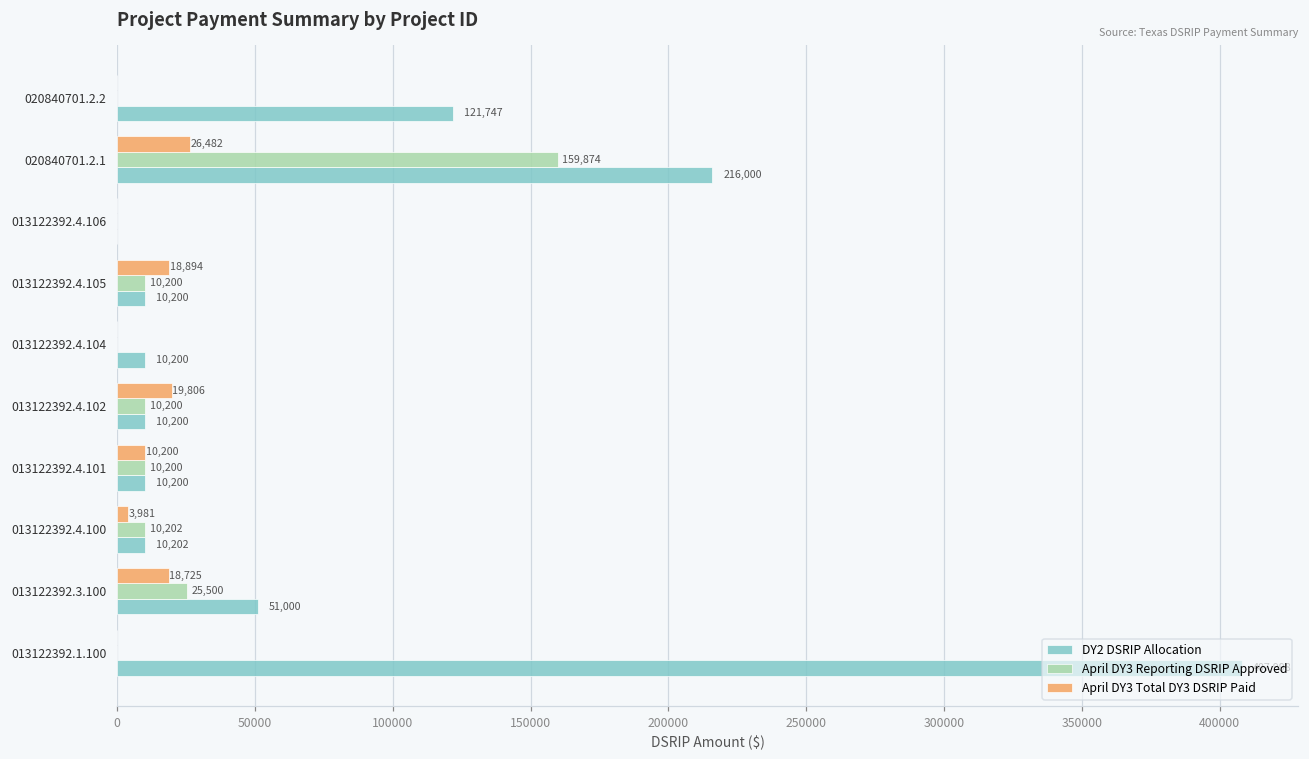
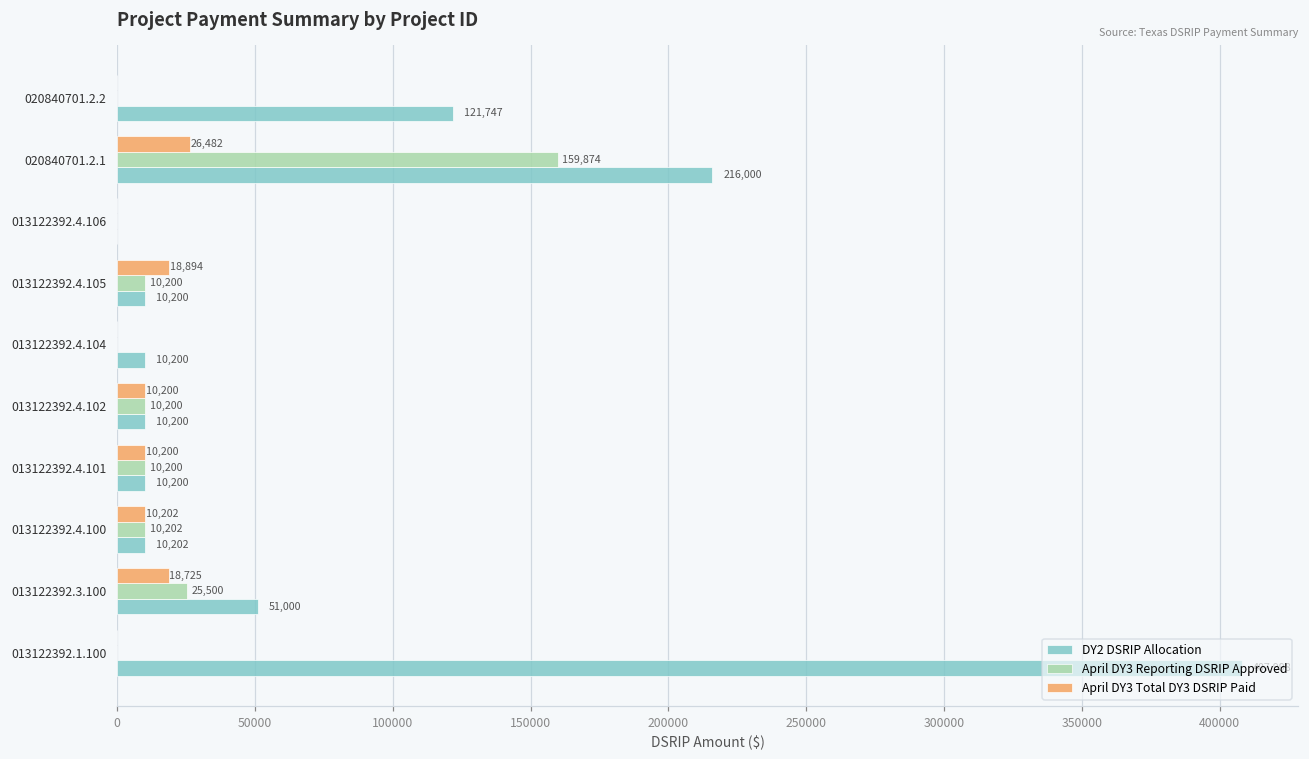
April DY3 Total DY3 DSRIP Paid, 013122392.4.102: 19,806 -> 10,200
April DY3 Total DY3 DSRIP Paid, 013122392.4.100: 3,981 -> 10,202
